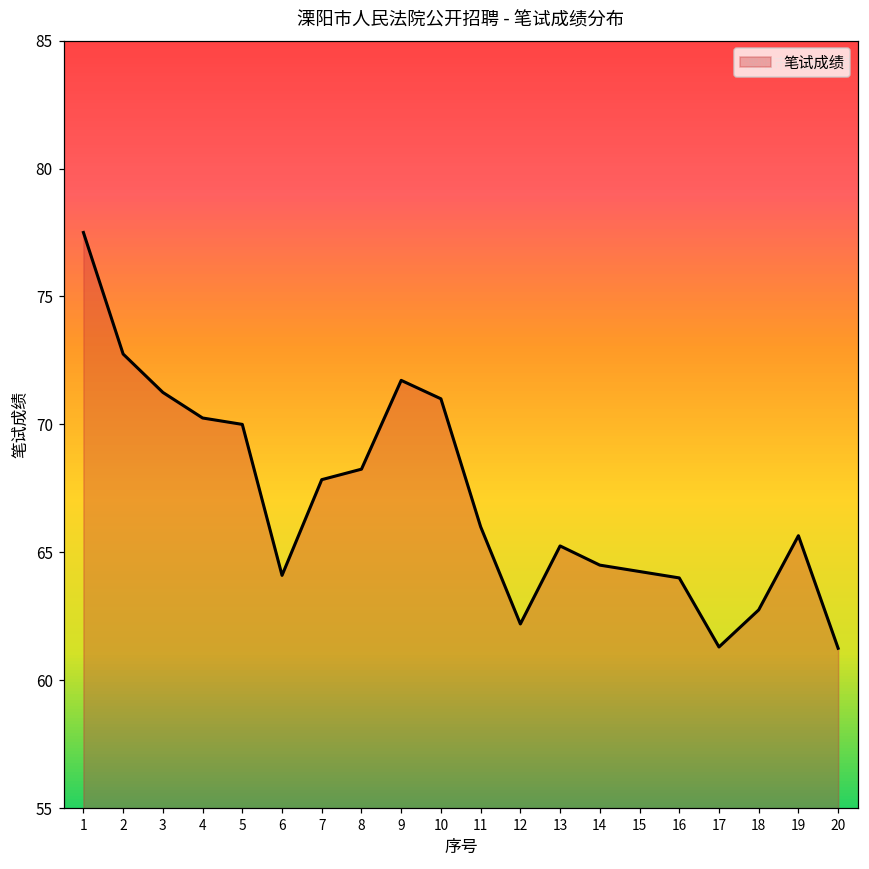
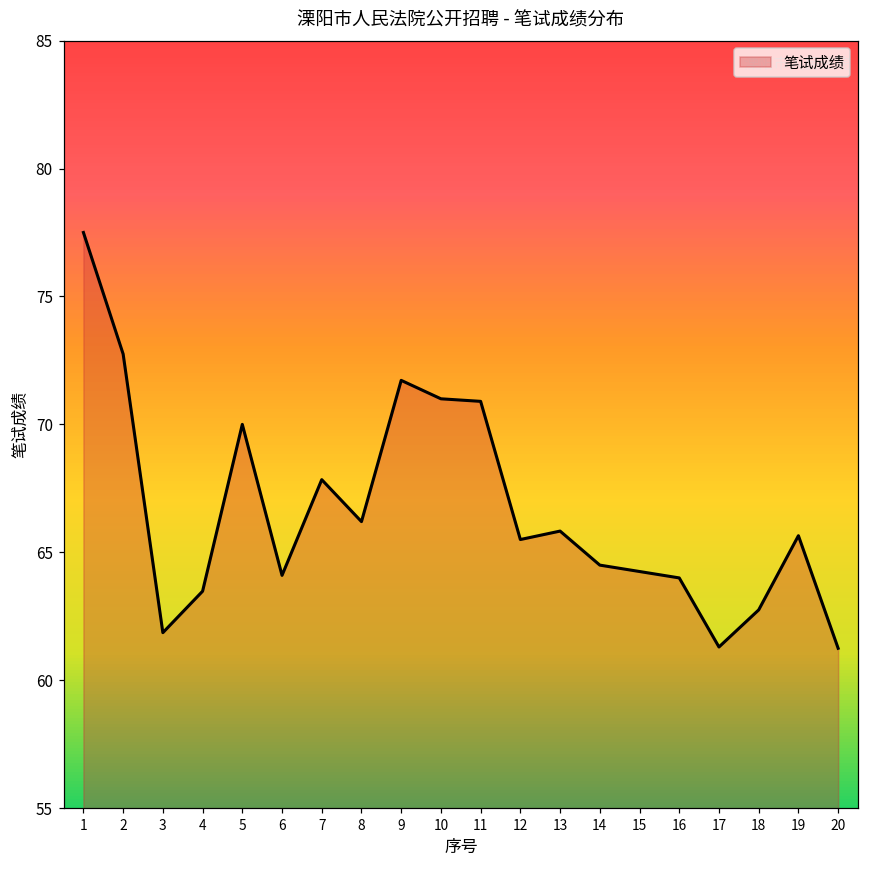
3: 71.3 -> 61.9
4: 70.3 -> 63.5
8: 68.3 -> 66.2
11: 66.0 -> 70.9
12: 62.2 -> 65.5
13: 65.3 -> 65.8
